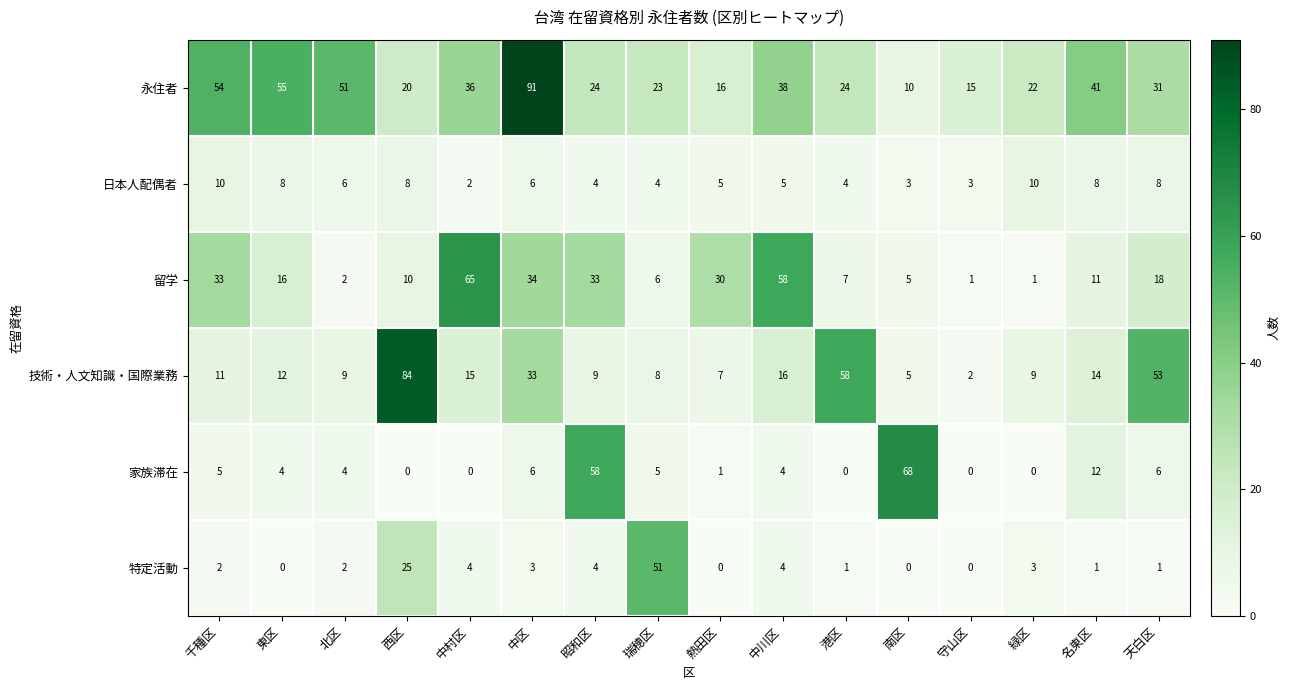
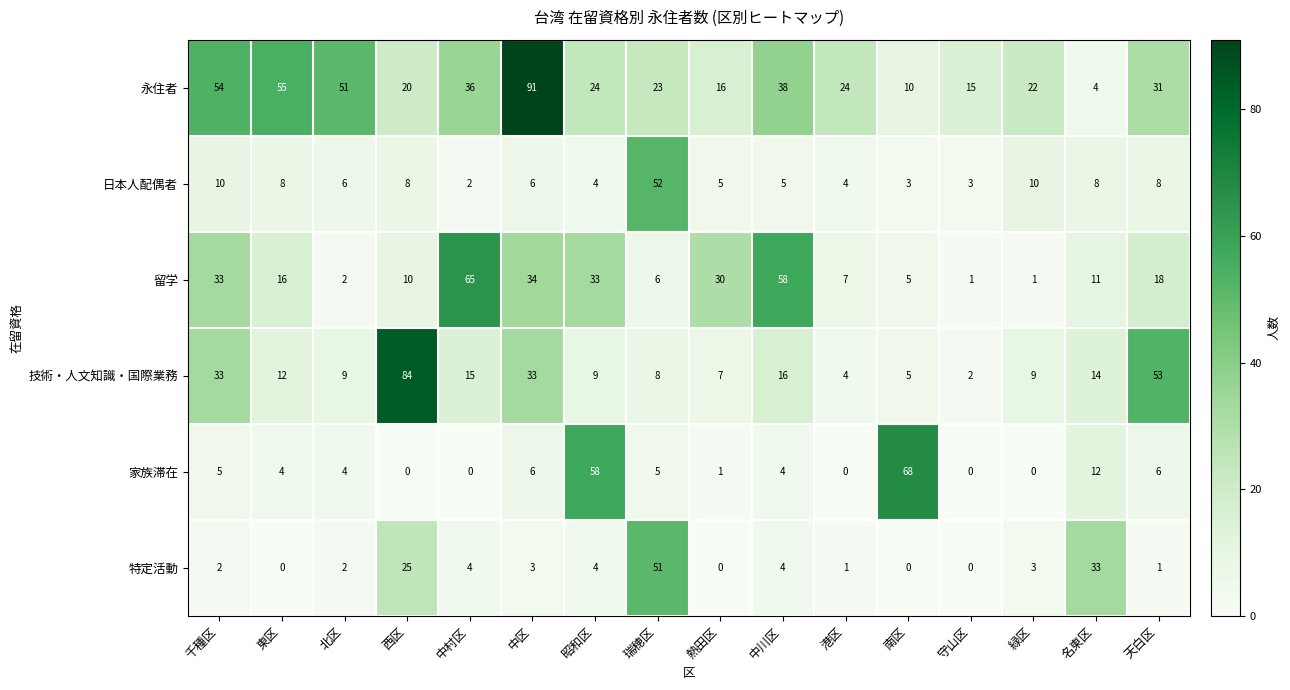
永住者, 名東区: 41 -> 4
日本人配偶者, 瑞穂区: 4 -> 52
技術・人文知識・国際業務, 千種区: 11 -> 33
技術・人文知識・国際業務, 港区: 58 -> 4
特定活動, 名東区: 1 -> 33
